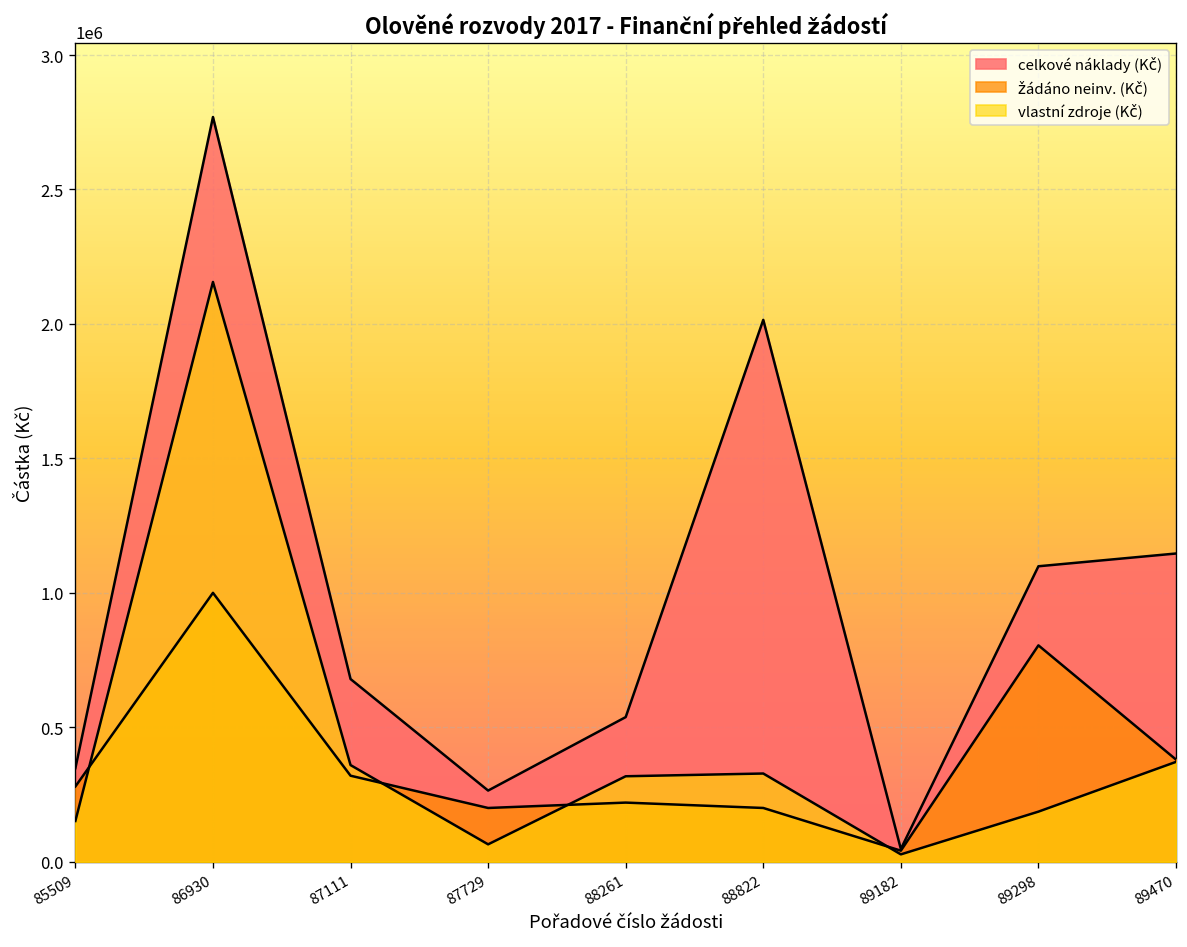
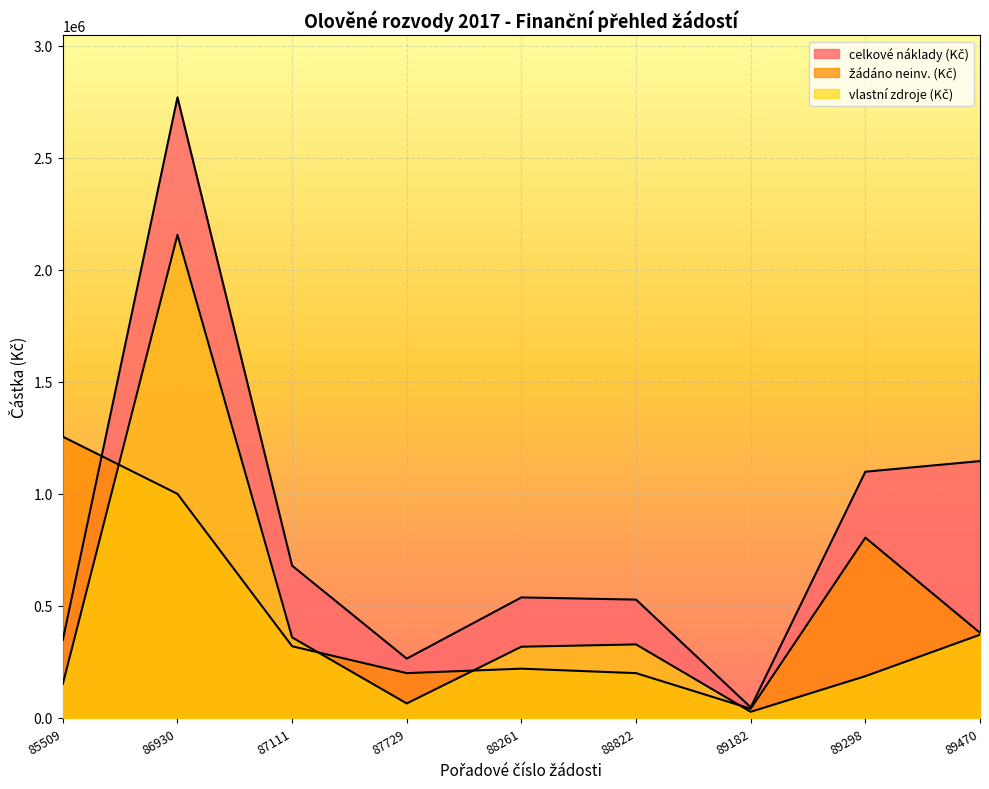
žádáno neinv. (Kč), 85509: 280000 -> 1260000
celkové náklady (Kč), 88822: 2020000 -> 530000
